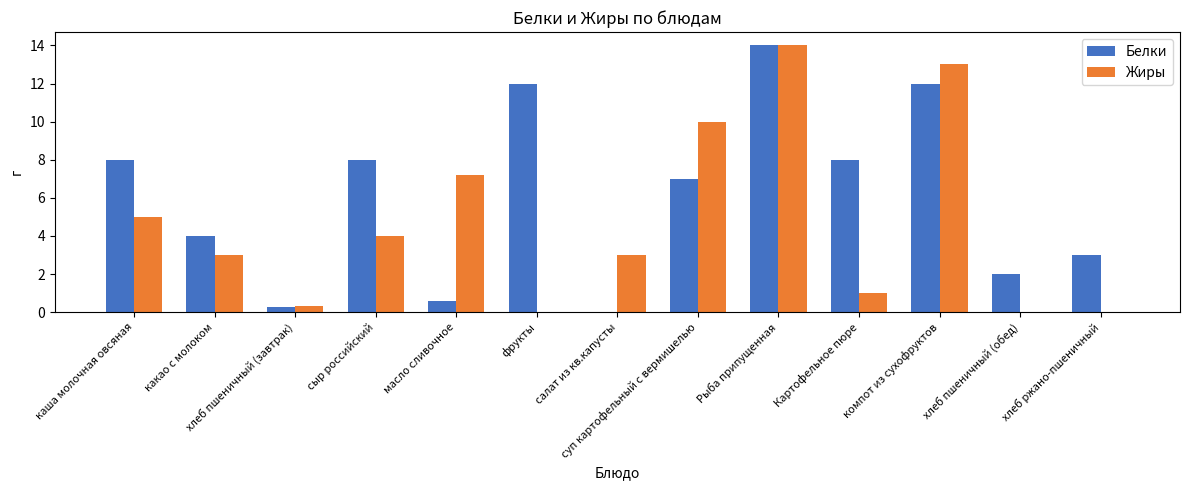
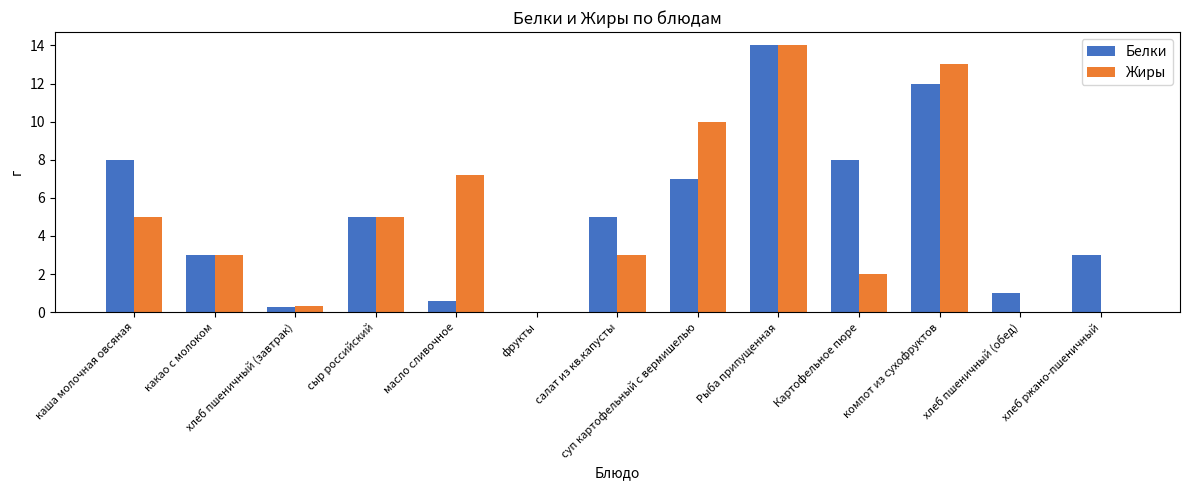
Белки, какао с молоком: 4 -> 3
Белки, сыр российский: 8 -> 5
Жиры, сыр российский: 4 -> 5
Белки, фрукты: 12 -> 0
Белки, салат из кв.капусты: 0 -> 5
Жиры, Картофельное пюре: 1 -> 2
Белки, хлеб пшеничный (обед): 2 -> 1
